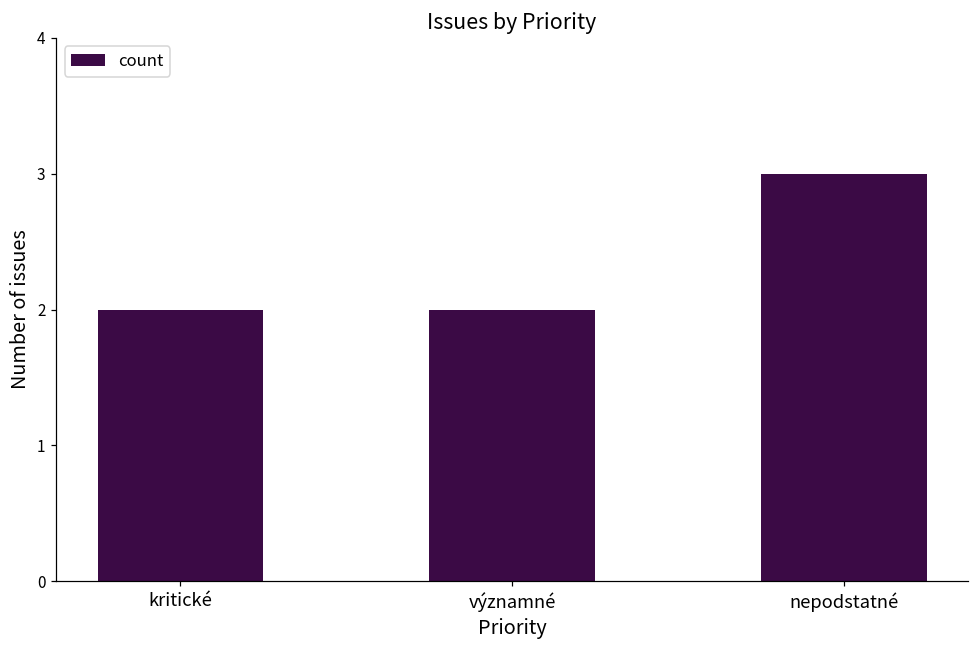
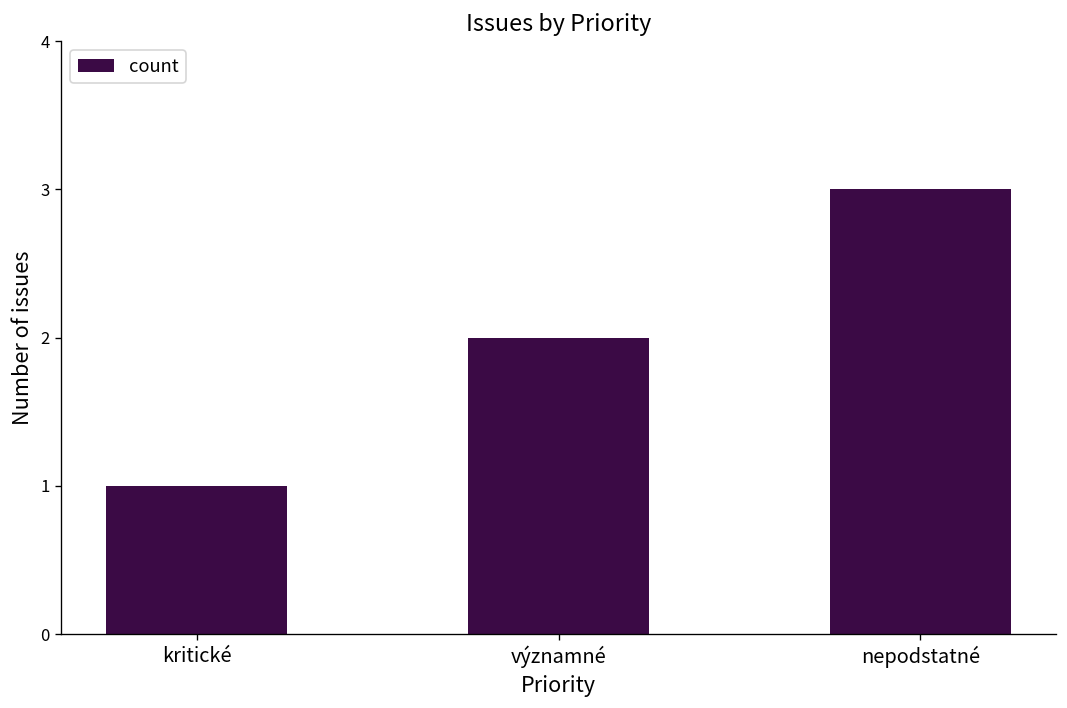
kritické: 2 -> 1
